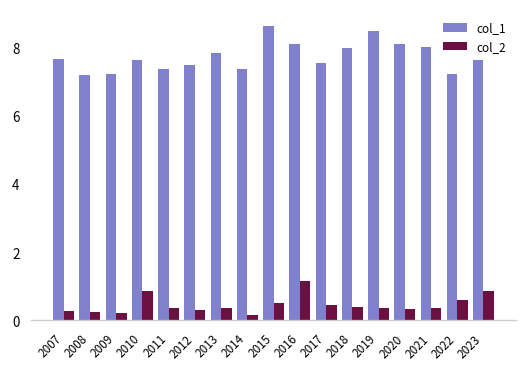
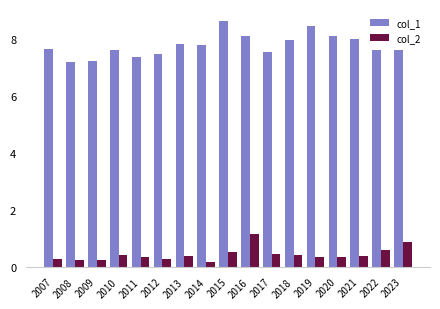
col_2, 2010: 0.9 -> 0.4
col_1, 2014: 7.4 -> 7.8
col_1, 2022: 7.2 -> 7.6
